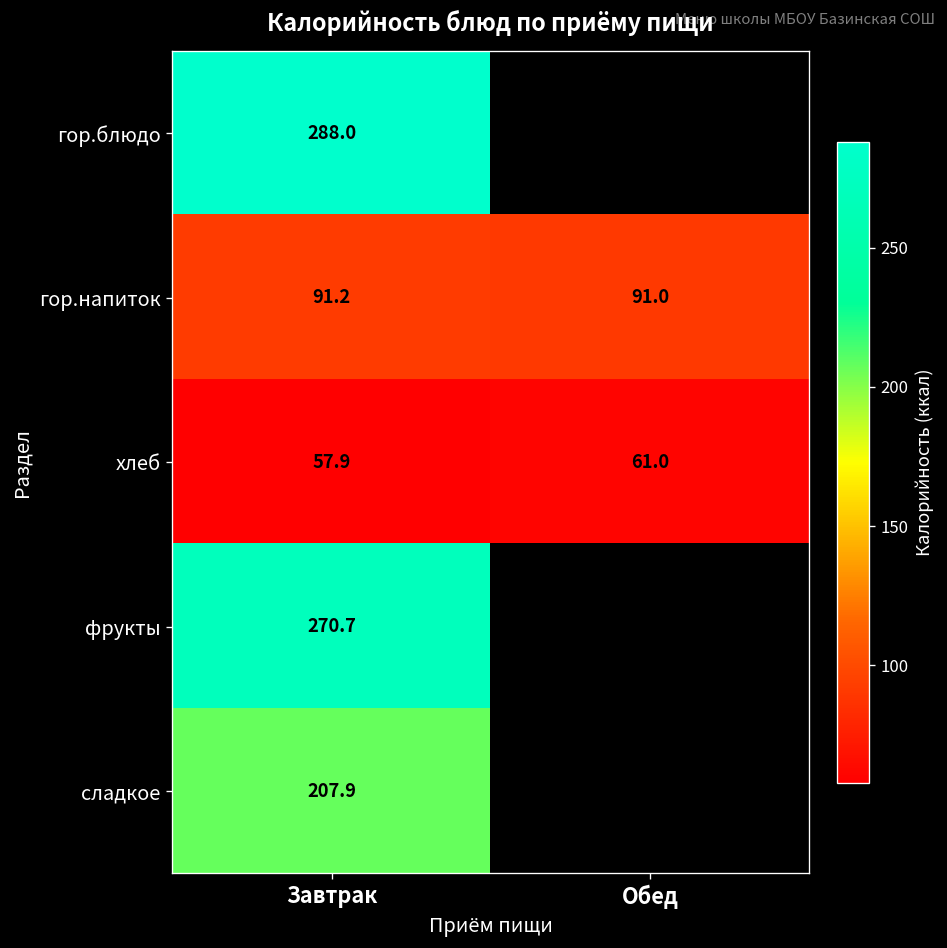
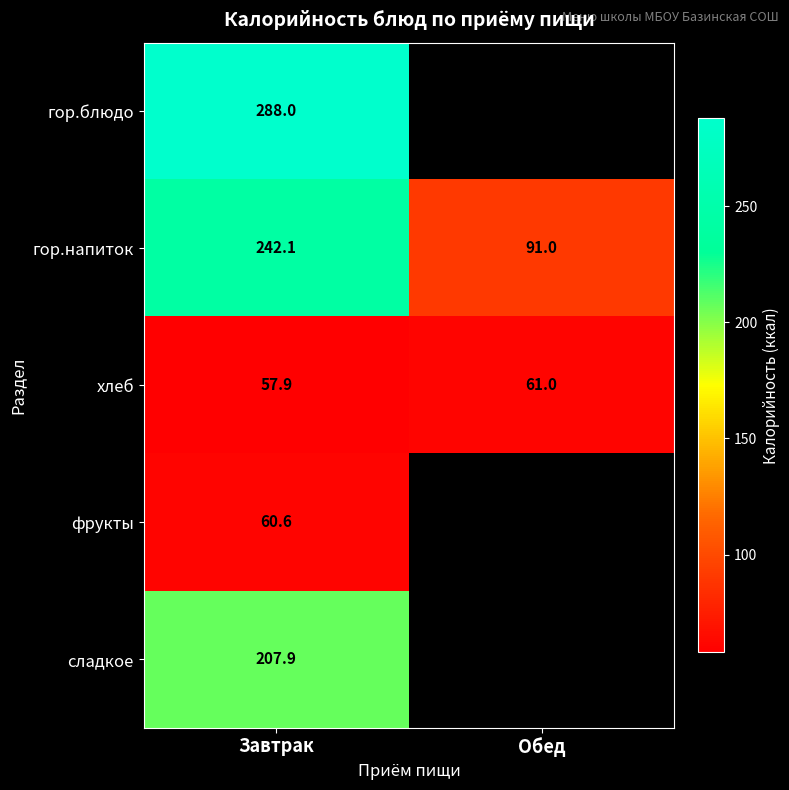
гор.напиток, Завтрак: 91.2 -> 242.1
фрукты, Завтрак: 270.7 -> 60.6
